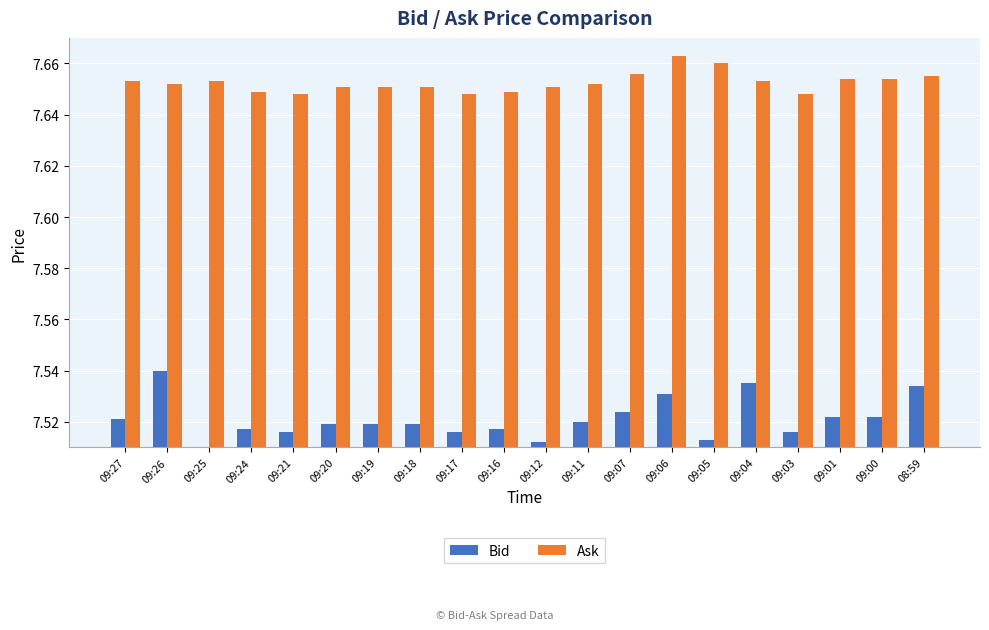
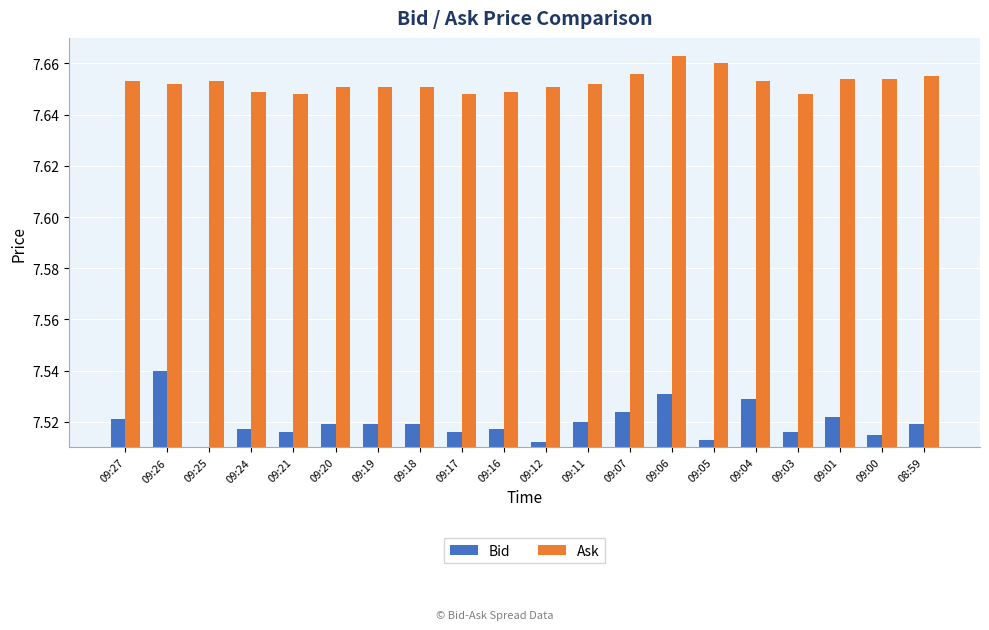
Bid, 09:04: 7.535 -> 7.529
Bid, 09:00: 7.522 -> 7.515
Bid, 08:59: 7.534 -> 7.519
